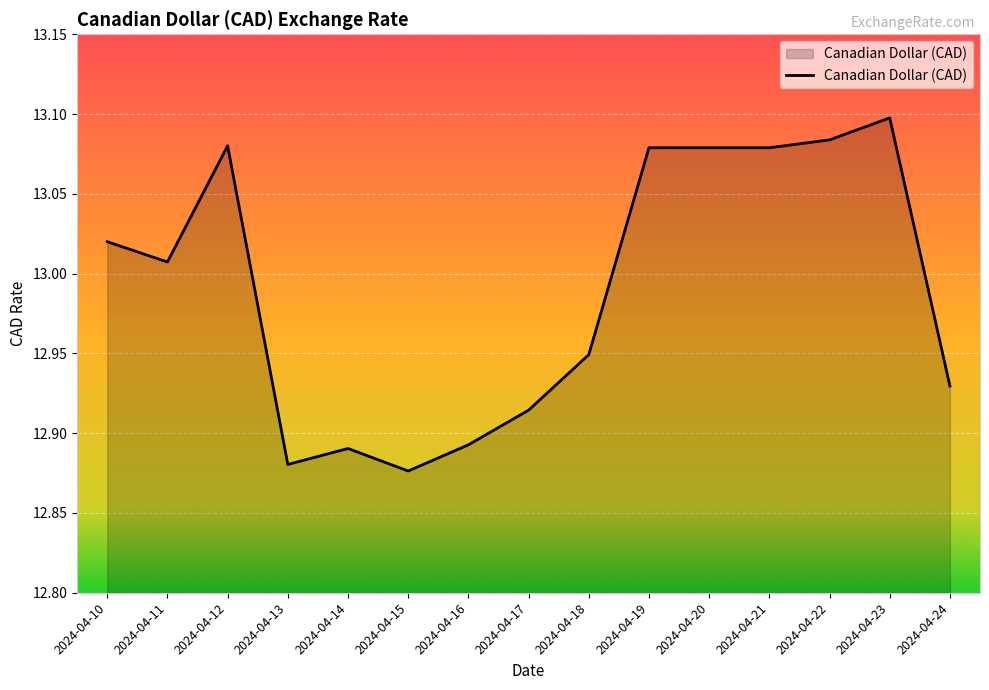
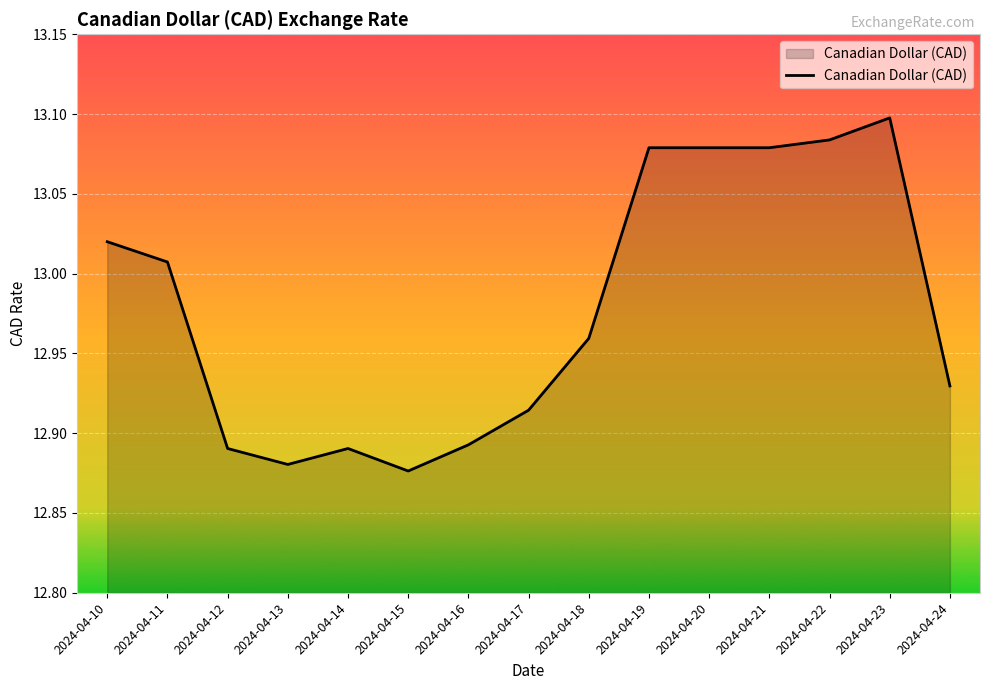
2024-04-12: 13.080 -> 12.890
2024-04-18: 12.949 -> 12.959
